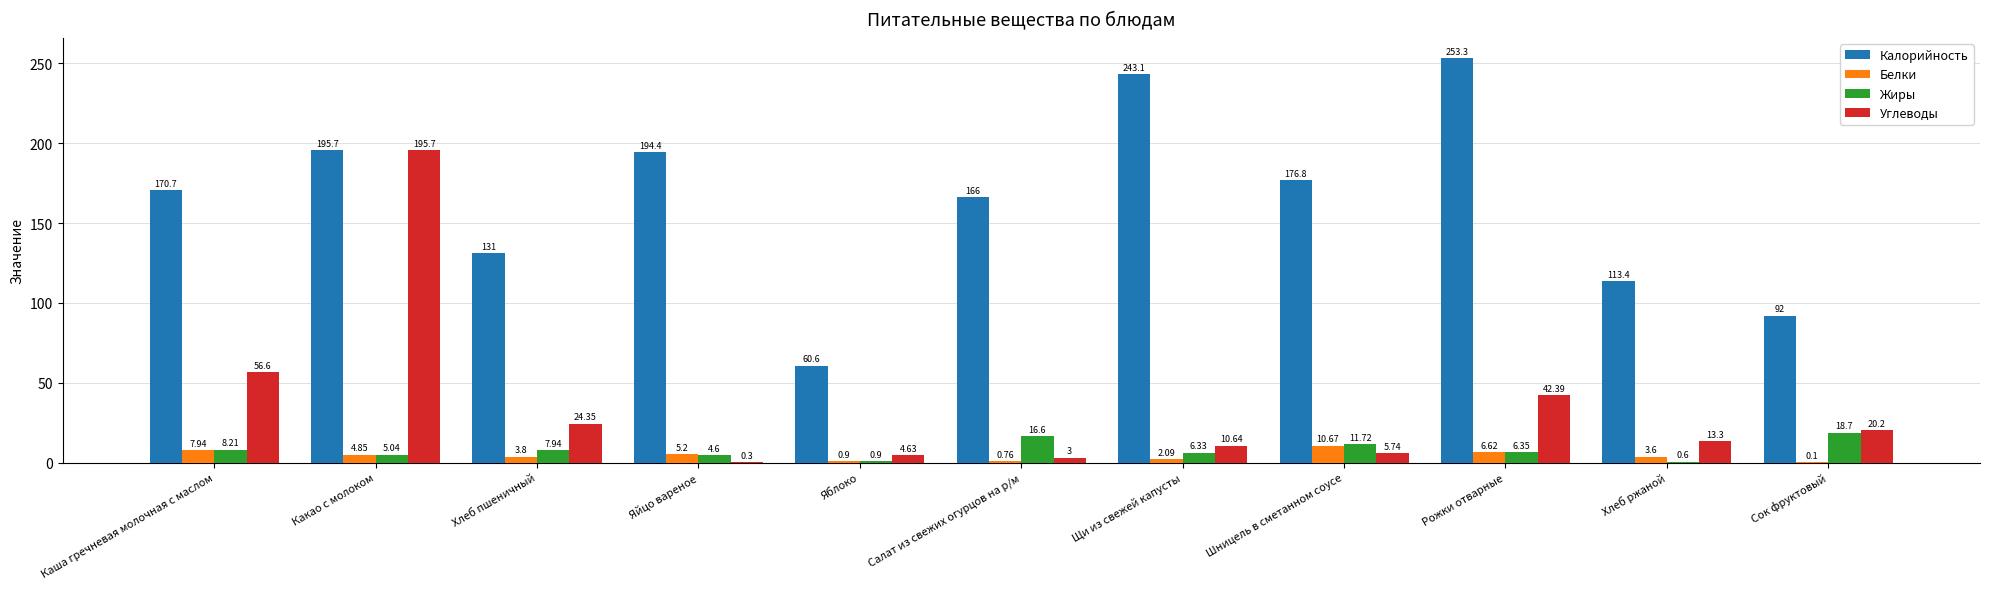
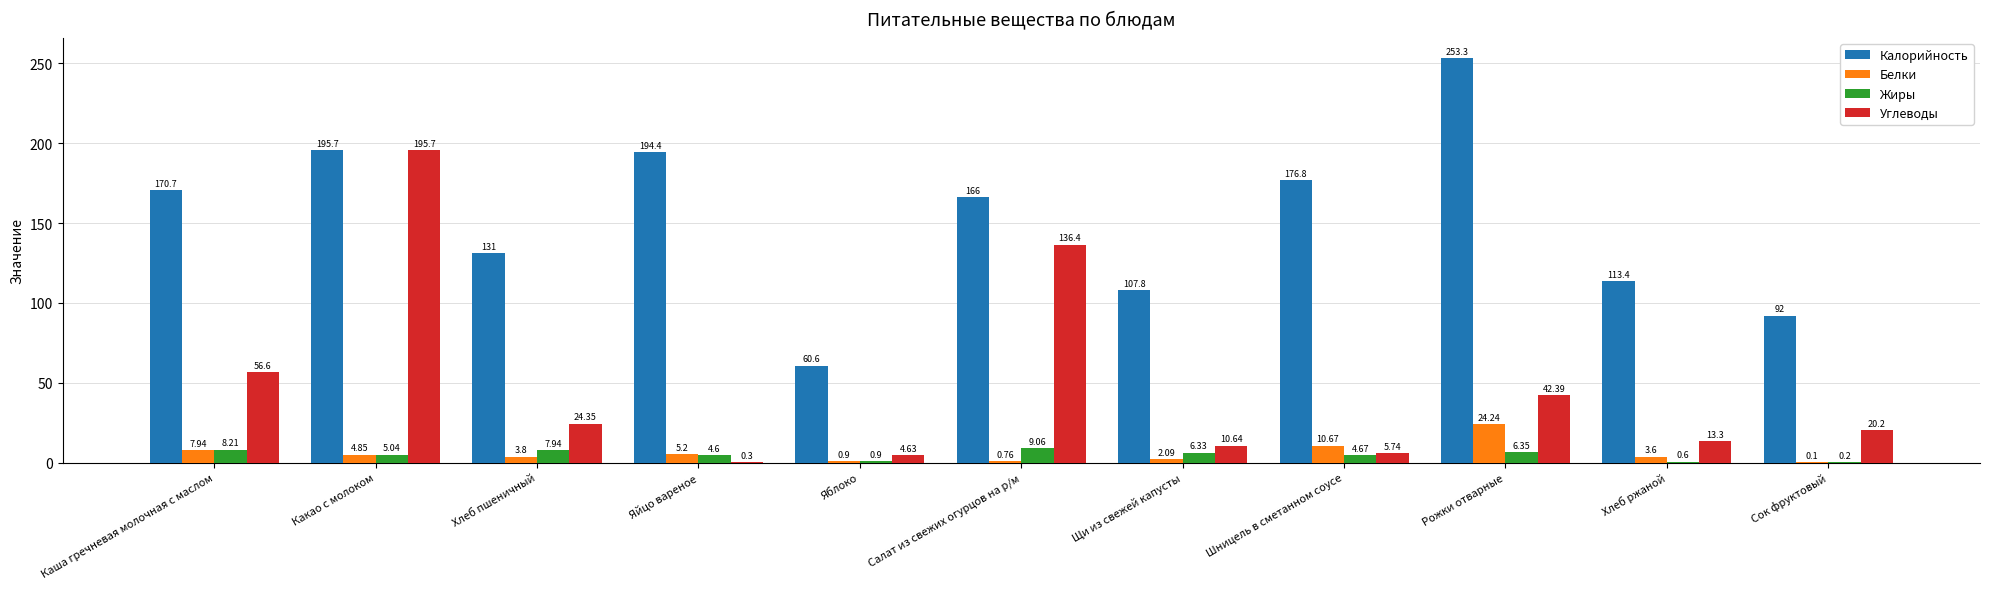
Жиры, Салат из свежих огурцов на р/м: 16.6 -> 9.06
Углеводы, Салат из свежих огурцов на р/м: 3 -> 136.4
Калорийность, Щи из свежей капусты: 243.1 -> 107.8
Жиры, Шницель в сметанном соусе: 11.72 -> 4.67
Белки, Рожки отварные: 6.62 -> 24.24
Жиры, Сок фруктовый: 18.7 -> 0.2
